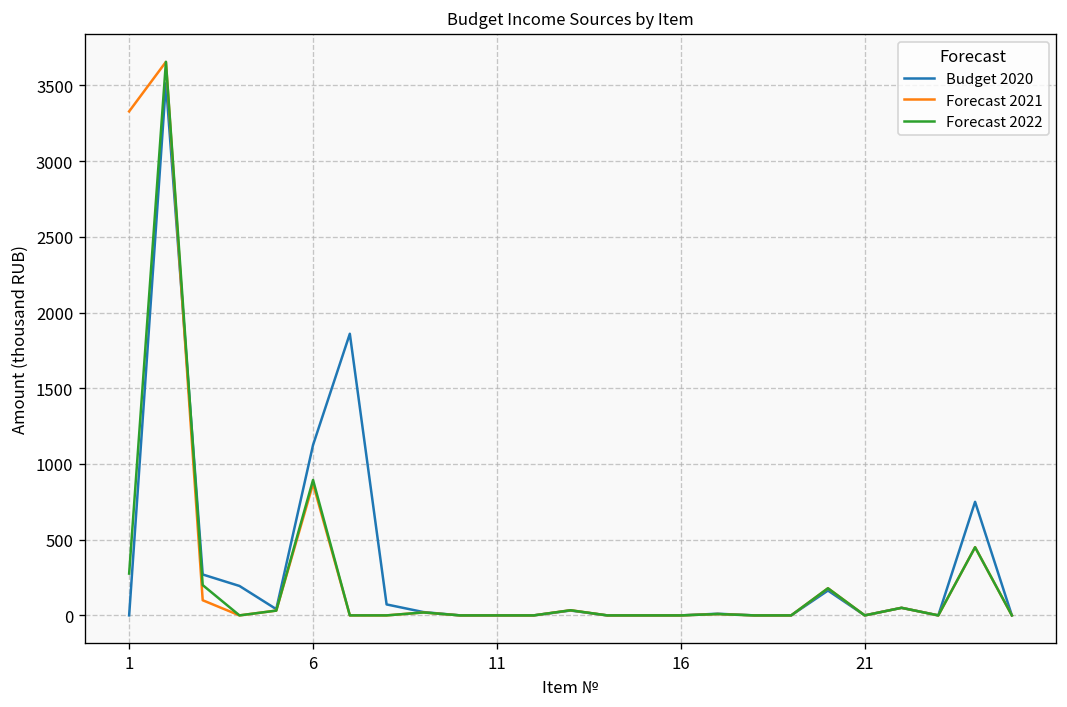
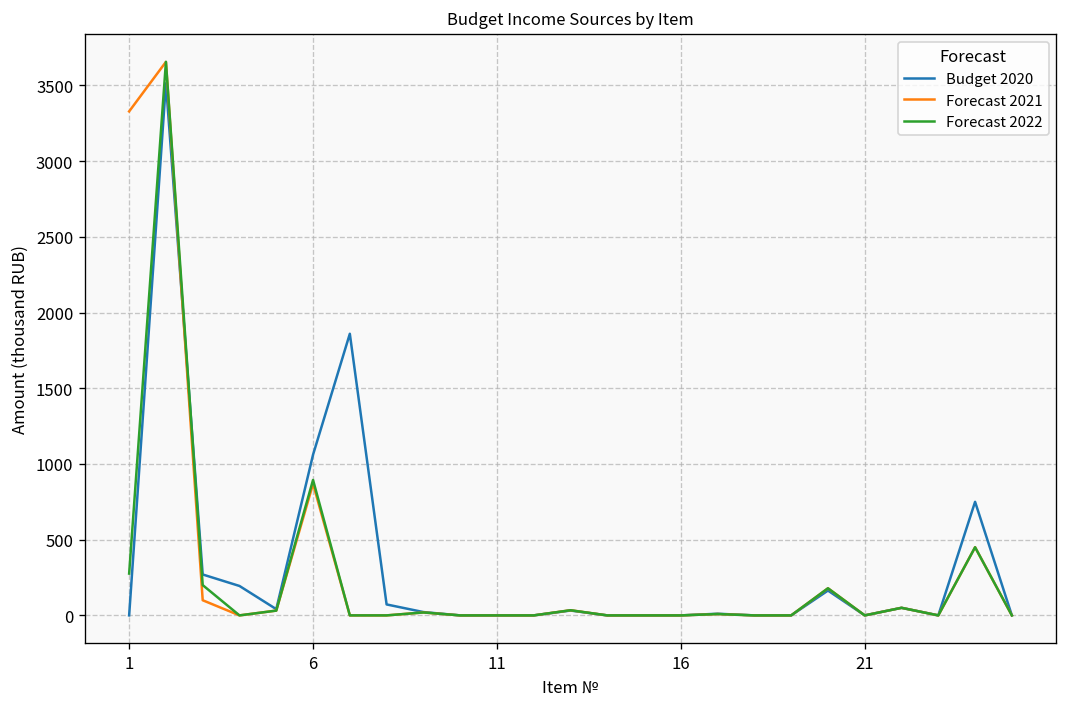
Budget 2020, 6: 1130 -> 1060
